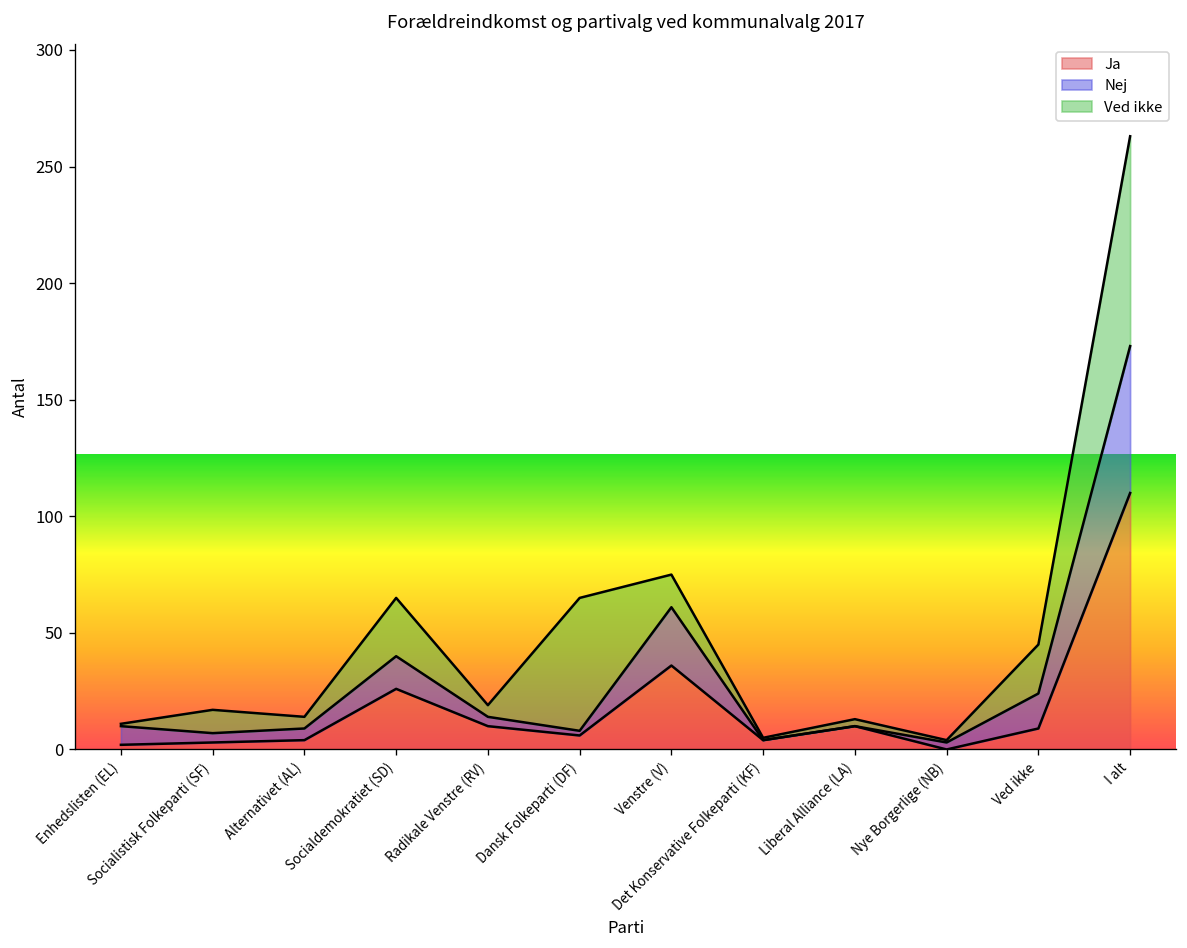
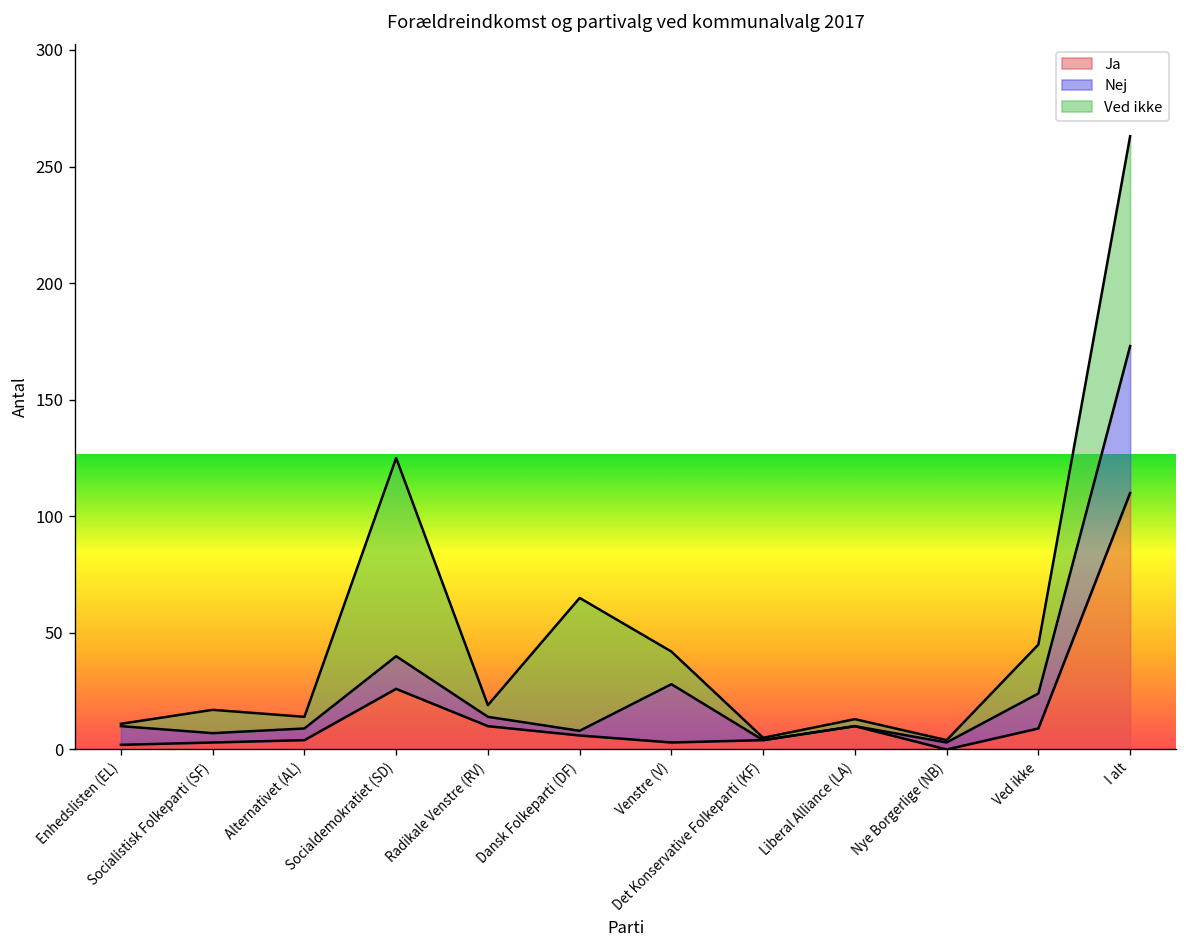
Ved ikke, Socialdemokratiet (SD): 25 -> 85
Ja, Venstre (V): 36 -> 3
